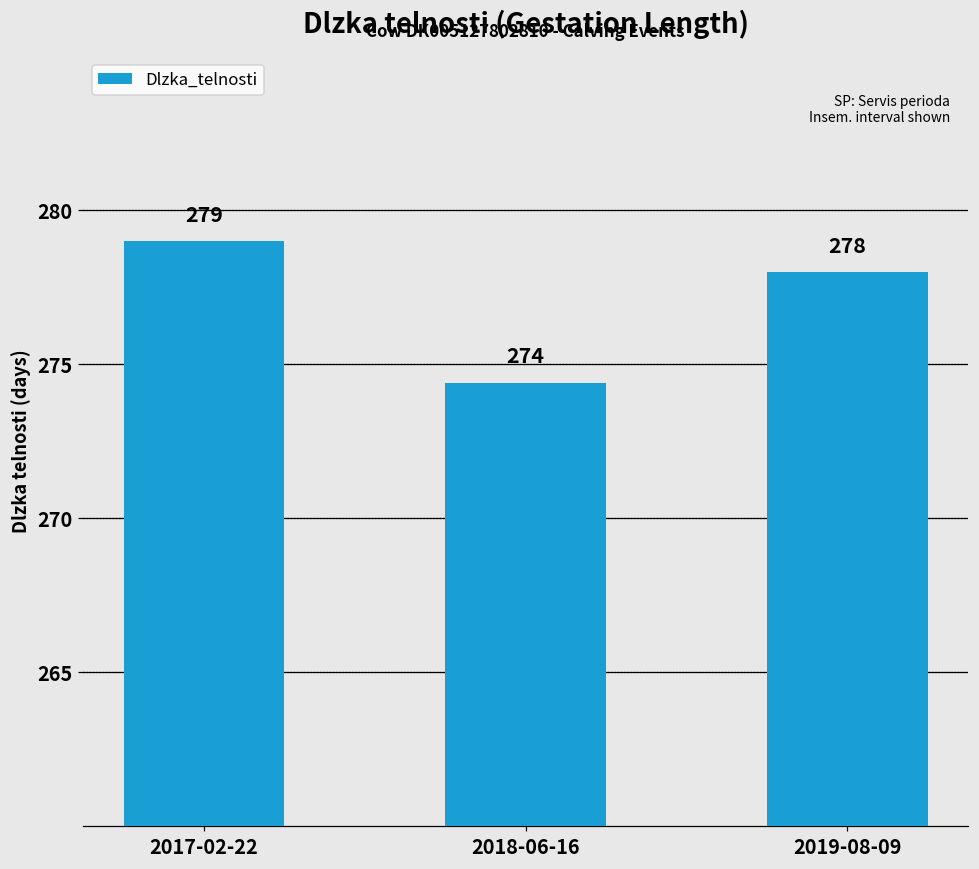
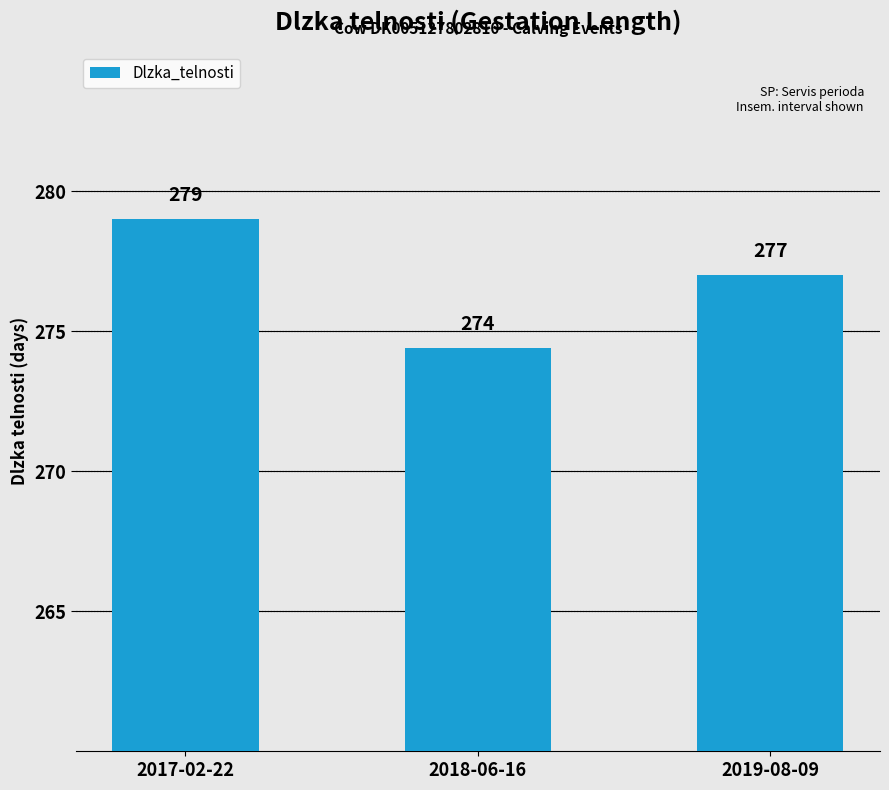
2019-08-09: 278 -> 277
